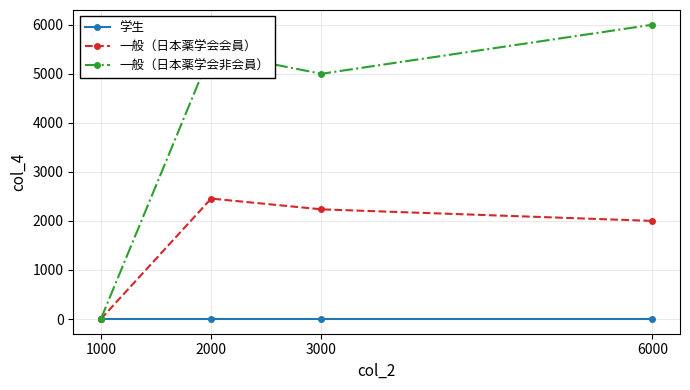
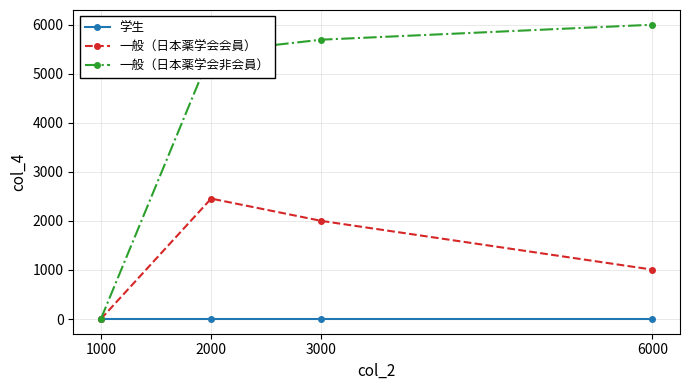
一般（日本薬学会会員）, 3000: 2200 -> 2000
一般（日本薬学会非会員）, 3000: 5000 -> 5700
一般（日本薬学会会員）, 6000: 2000 -> 1000
